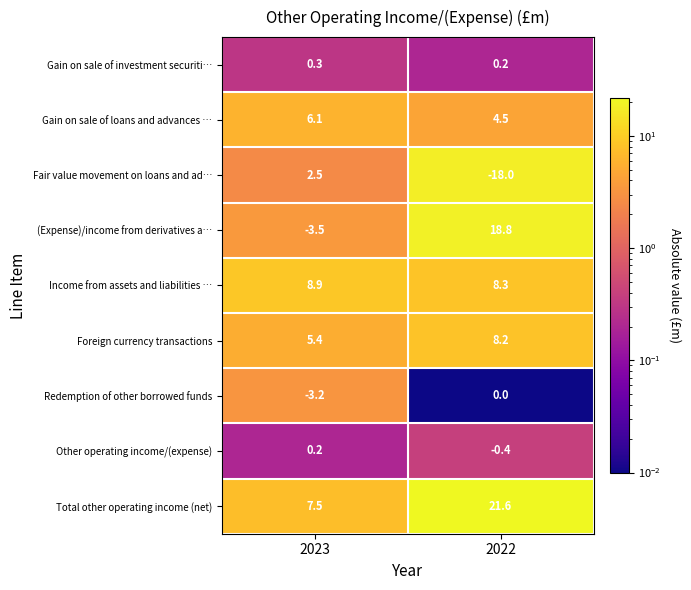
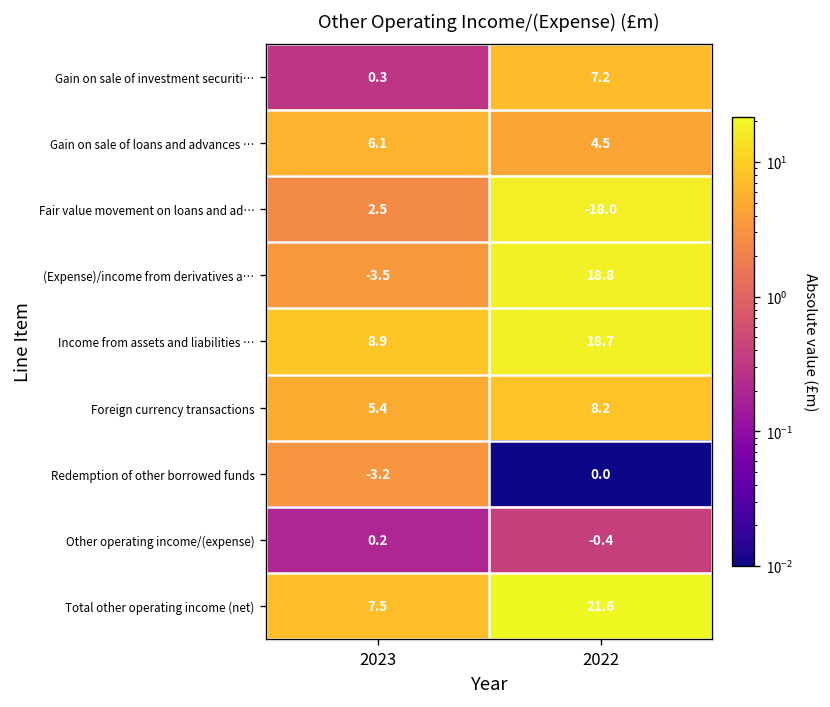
Gain on sale of investment securiti…, 2022: 0.2 -> 7.2
Income from assets and liabilities …, 2022: 8.3 -> 18.7
